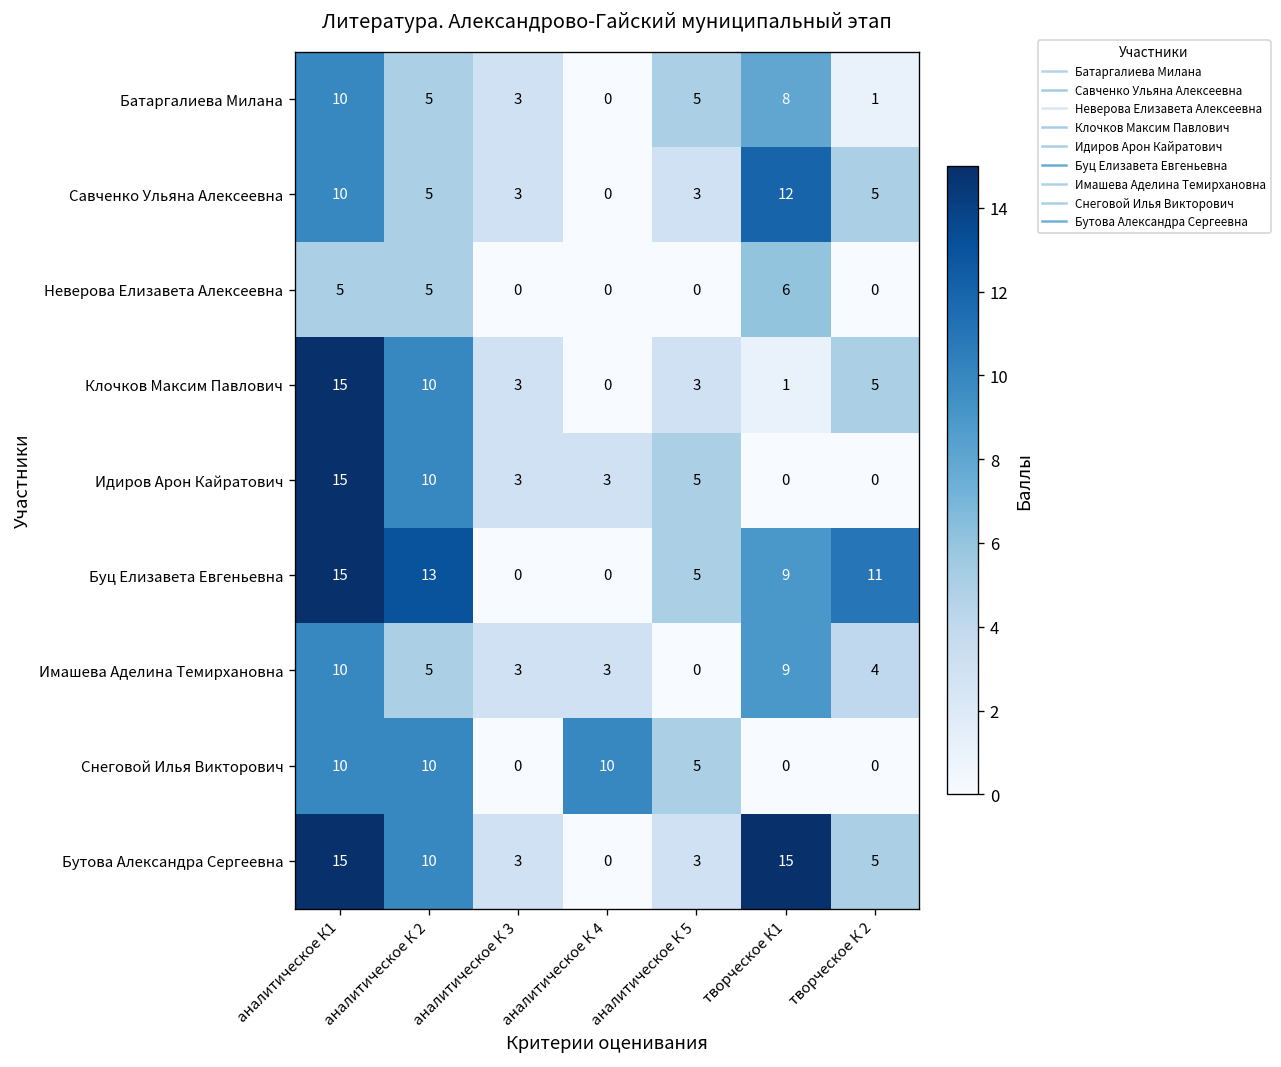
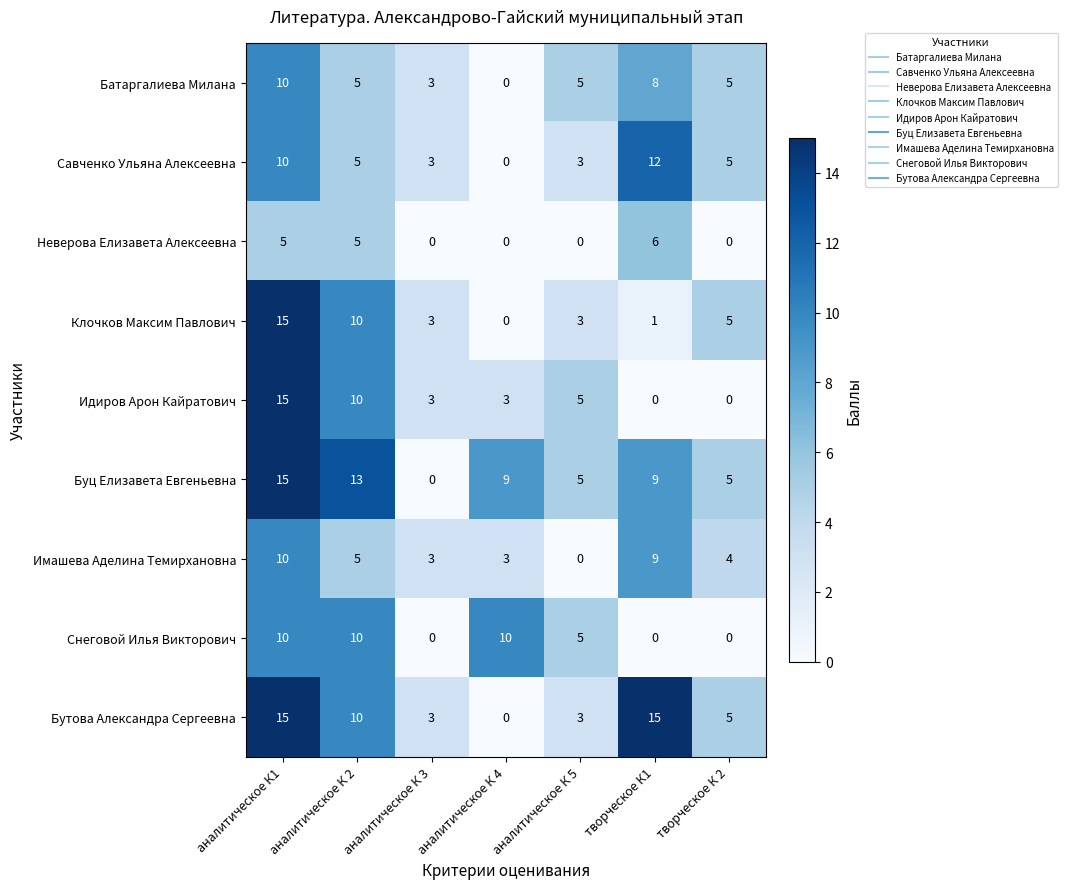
Батаргалиева Милана, творческое К 2: 1 -> 5
Буц Елизавета Евгеньевна, аналитическое К 4: 0 -> 9
Буц Елизавета Евгеньевна, творческое К 2: 11 -> 5
